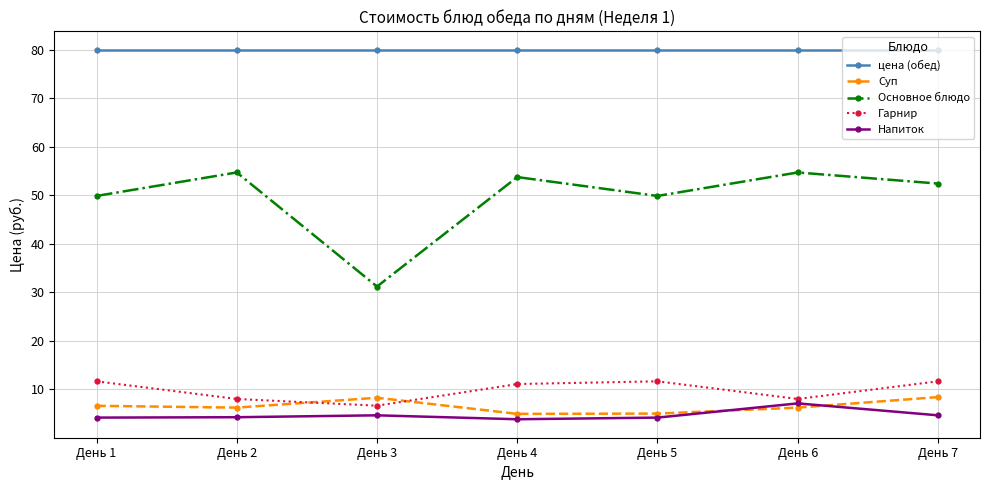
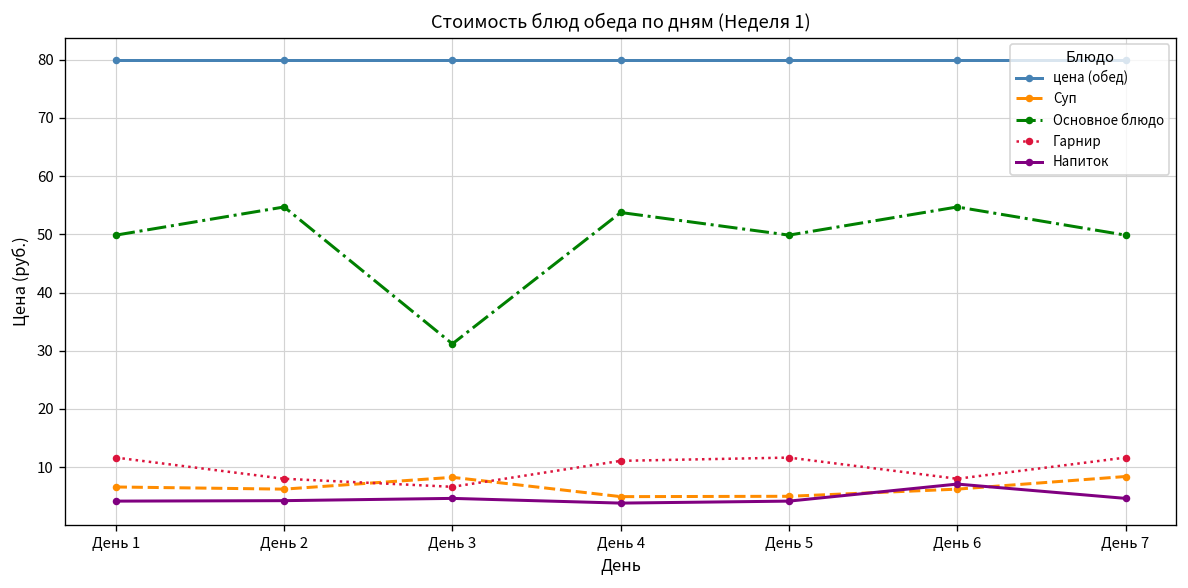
Основное блюдо, День 7: 52 -> 50
